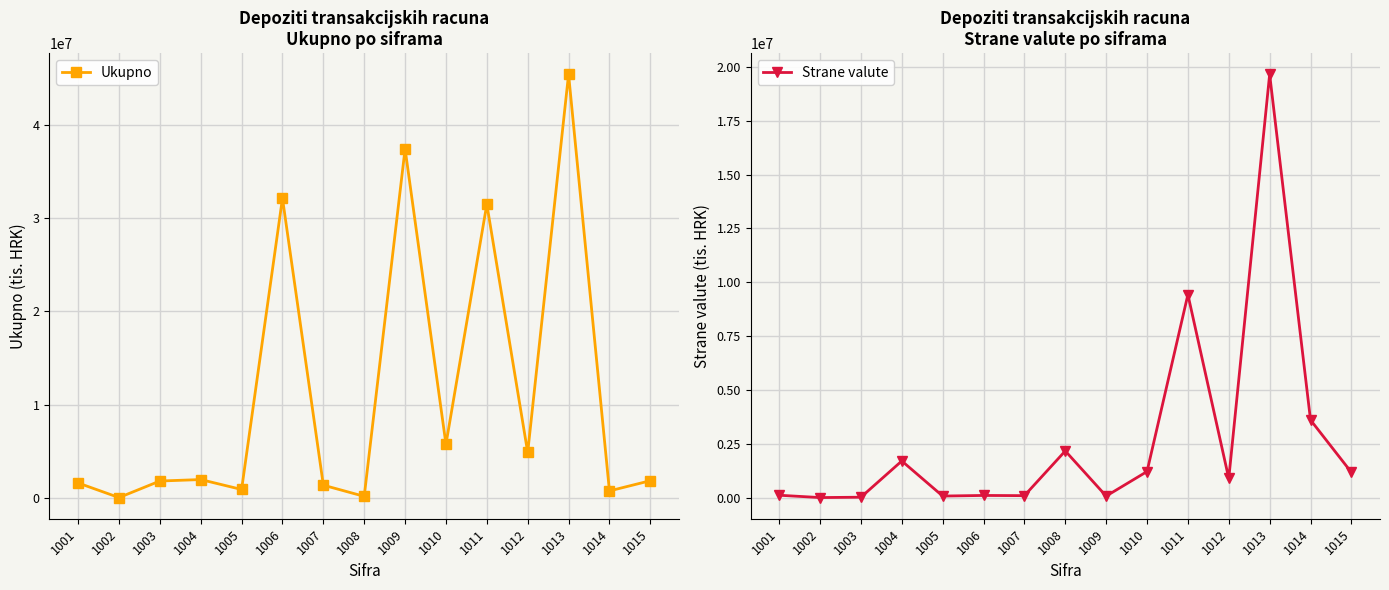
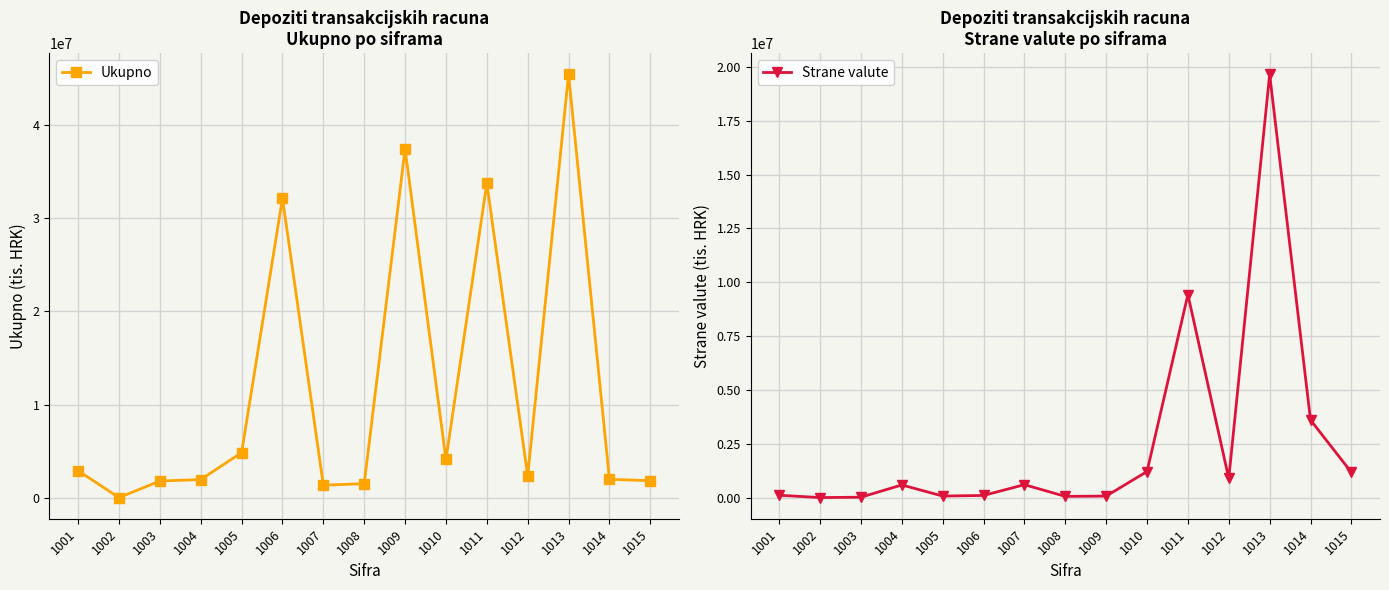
Depoziti transakcijskih racuna Ukupno po siframa, 1001: 2000000 -> 3000000
Depoziti transakcijskih racuna Ukupno po siframa, 1005: 1000000 -> 5000000
Depoziti transakcijskih racuna Ukupno po siframa, 1008: 0 -> 1000000
Depoziti transakcijskih racuna Ukupno po siframa, 1010: 6000000 -> 4000000
Depoziti transakcijskih racuna Ukupno po siframa, 1011: 32000000 -> 34000000
Depoziti transakcijskih racuna Ukupno po siframa, 1012: 5000000 -> 2000000
Depoziti transakcijskih racuna Ukupno po siframa, 1014: 1000000 -> 2000000
Depoziti transakcijskih racuna Strane valute po siframa, 1004: 1700000 -> 600000
Depoziti transakcijskih racuna Strane valute po siframa, 1007: 100000 -> 600000
Depoziti transakcijskih racuna Strane valute po siframa, 1008: 2200000 -> 100000
